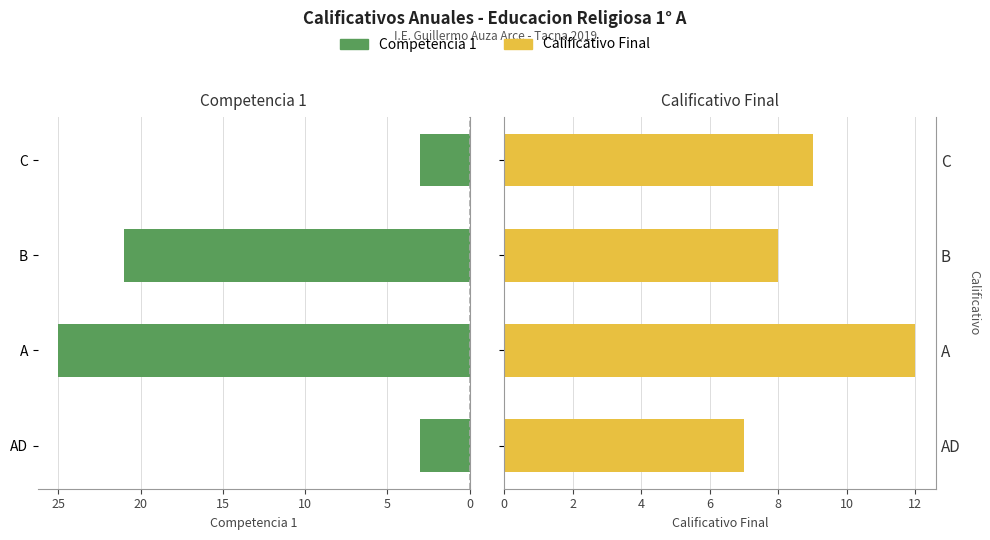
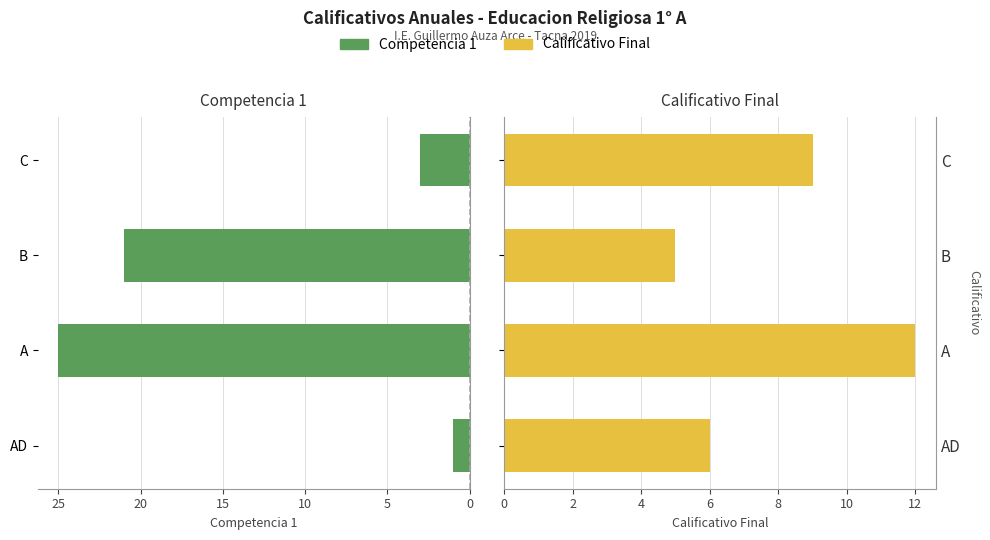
Competencia 1, AD: 3 -> 1
Calificativo Final, B: 8 -> 5
Calificativo Final, AD: 7 -> 6
